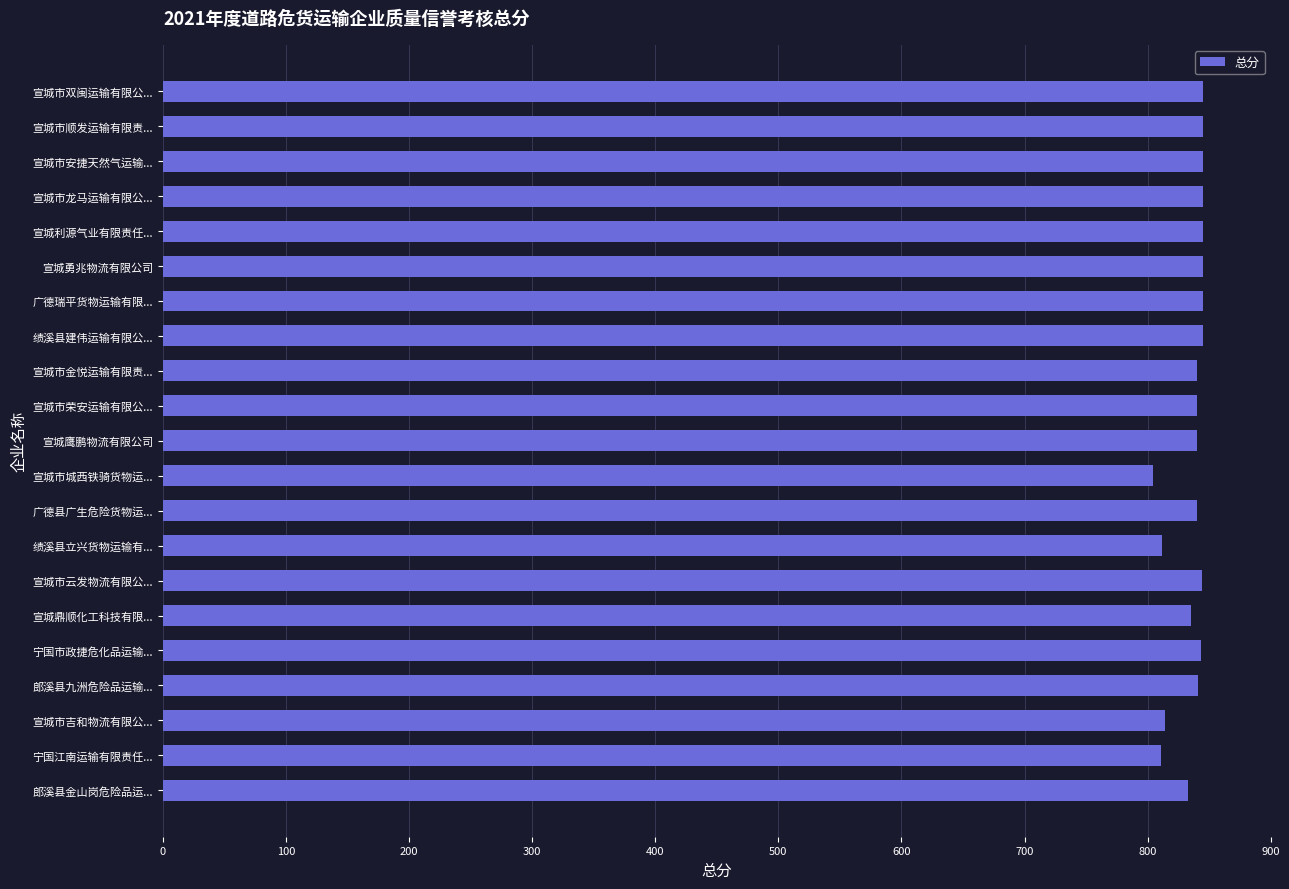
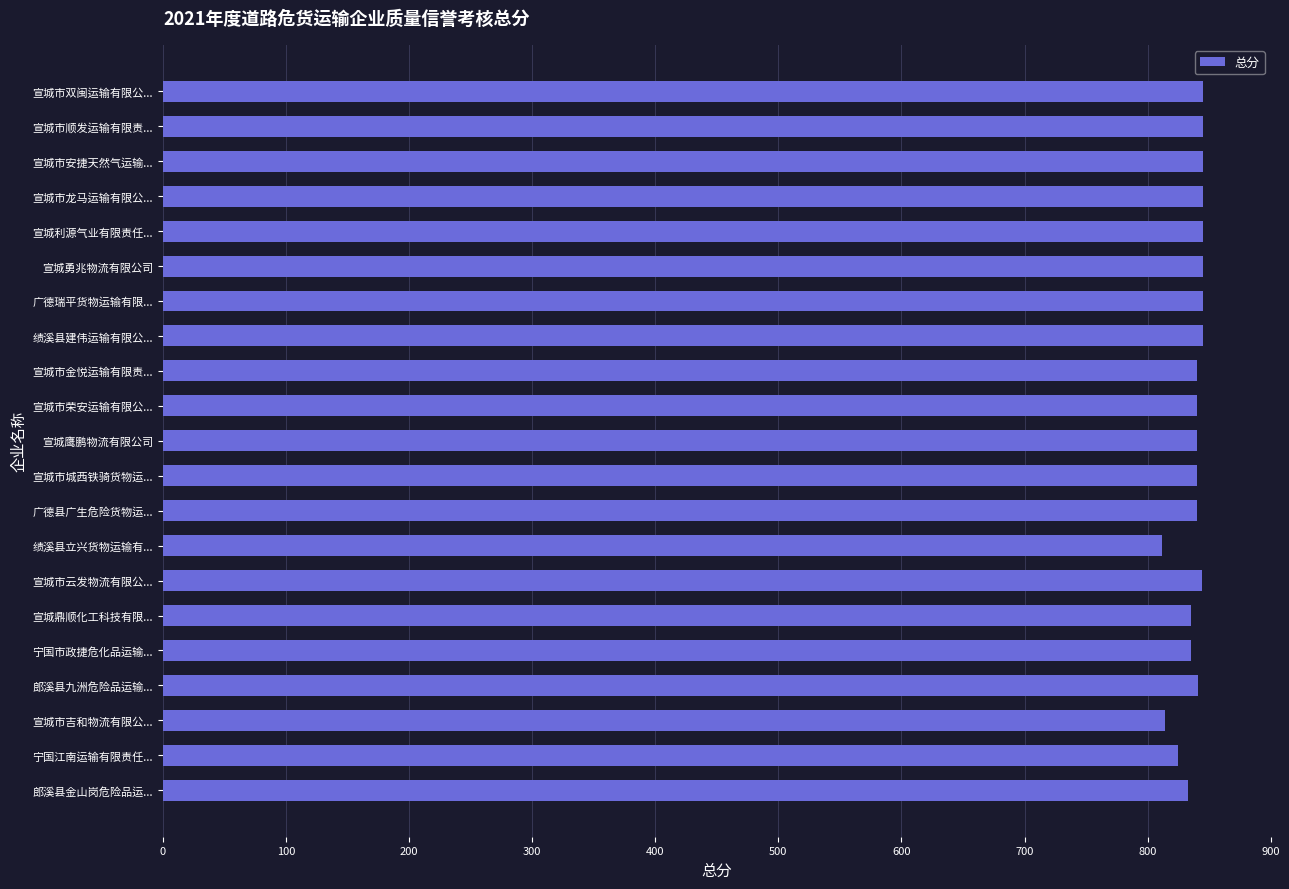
宣城市城西铁骑货物运...: 804 -> 840
宁国市政捷危化品运输...: 843 -> 835
宁国江南运输有限责任...: 811 -> 825
